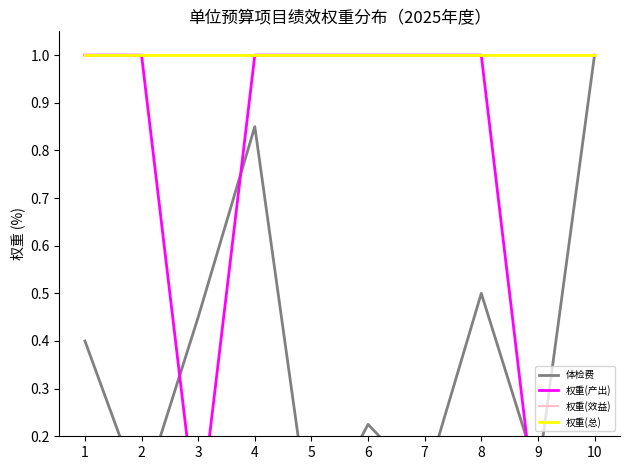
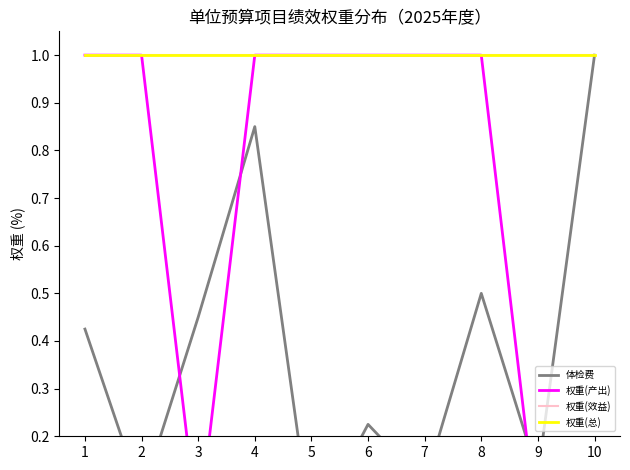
体检费, 1: 0.40 -> 0.43
